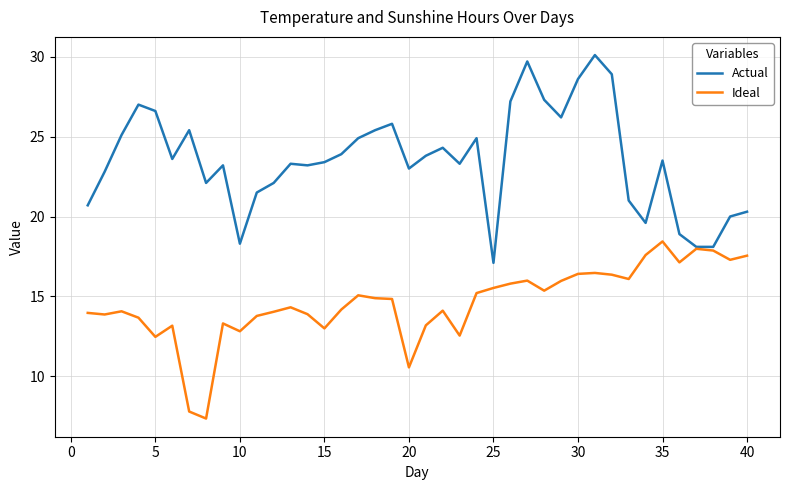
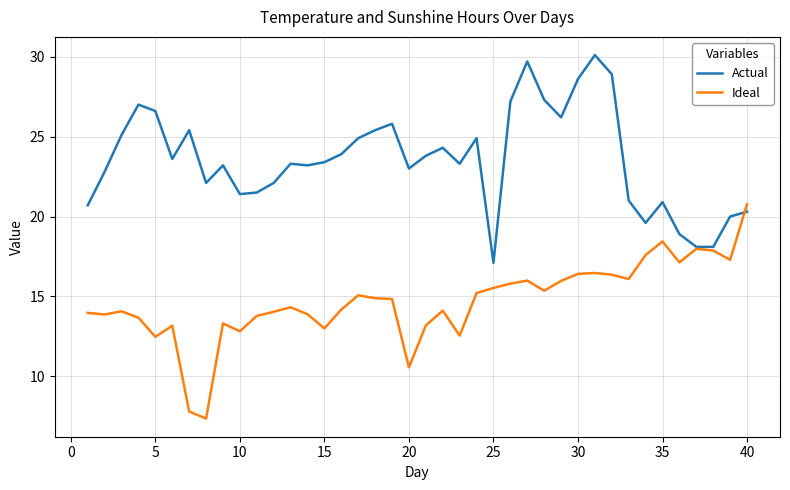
Actual, 10: 18.3 -> 21.4
Actual, 35: 23.5 -> 20.9
Ideal, 40: 17.6 -> 20.8
